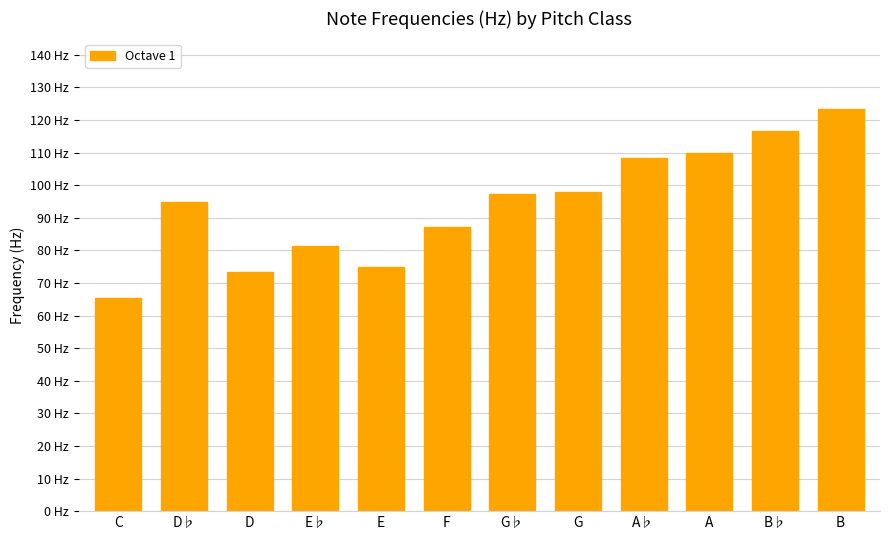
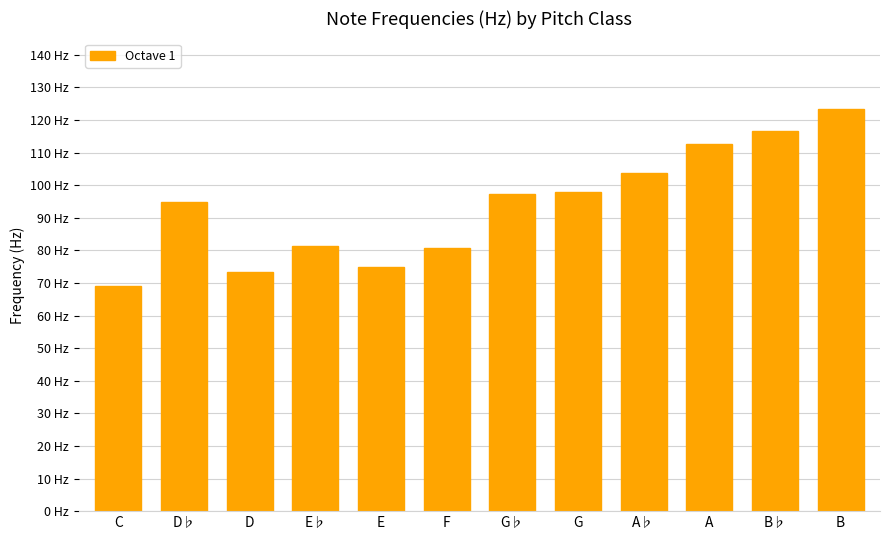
C: 65 Hz -> 69 Hz
F: 87 Hz -> 81 Hz
A♭: 108 Hz -> 104 Hz
A: 110 Hz -> 113 Hz
